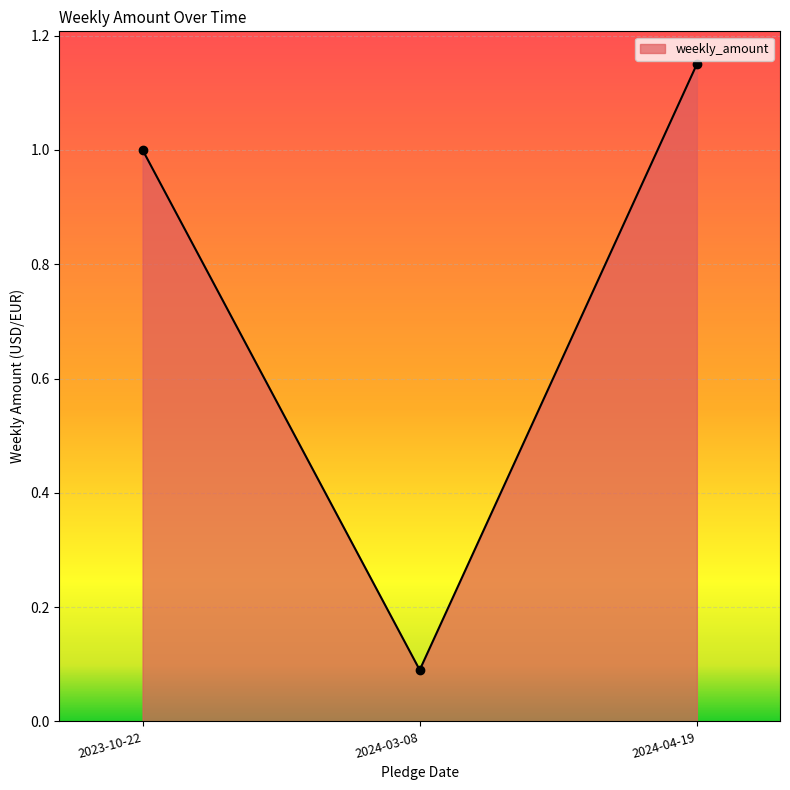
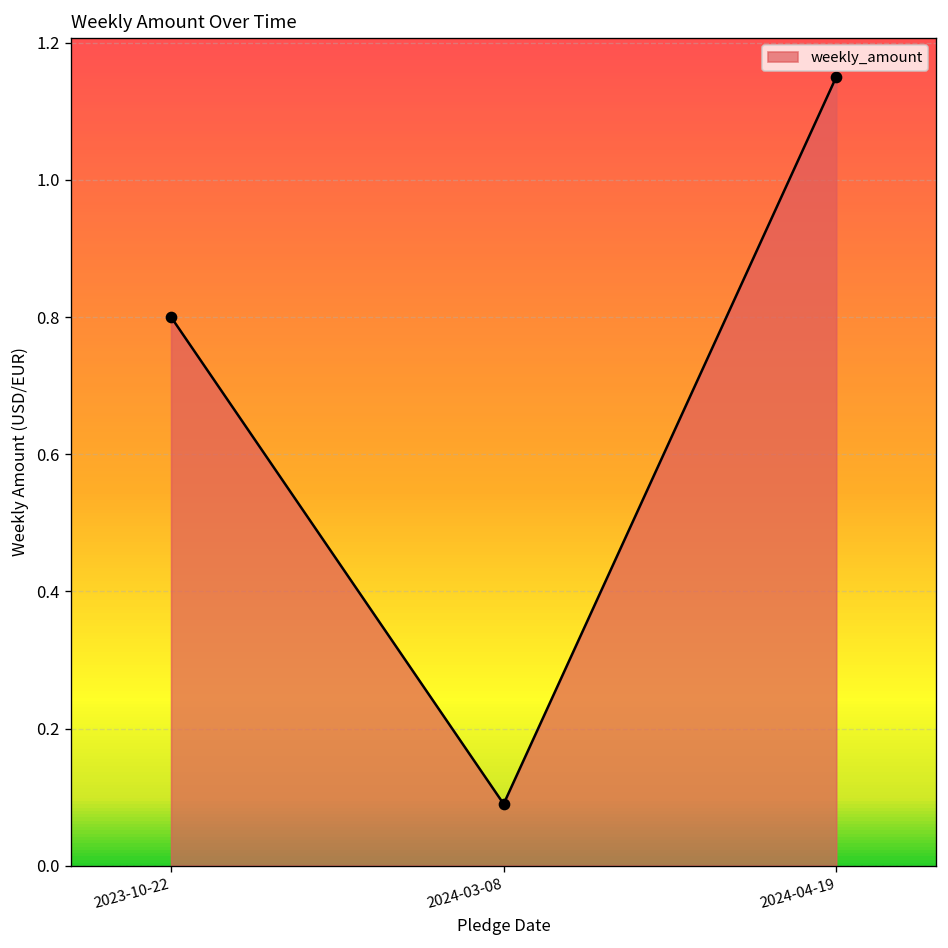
2023-10-22: 1.0 -> 0.8
